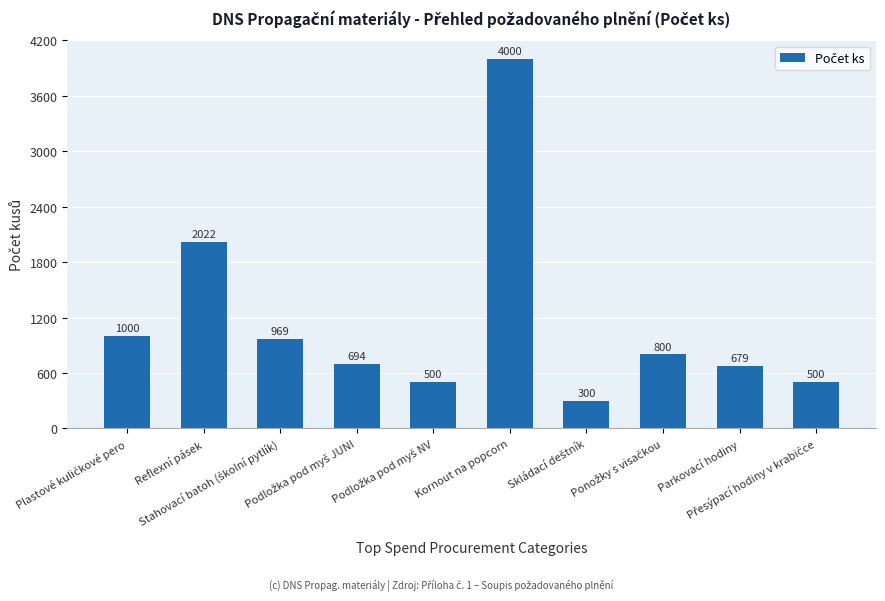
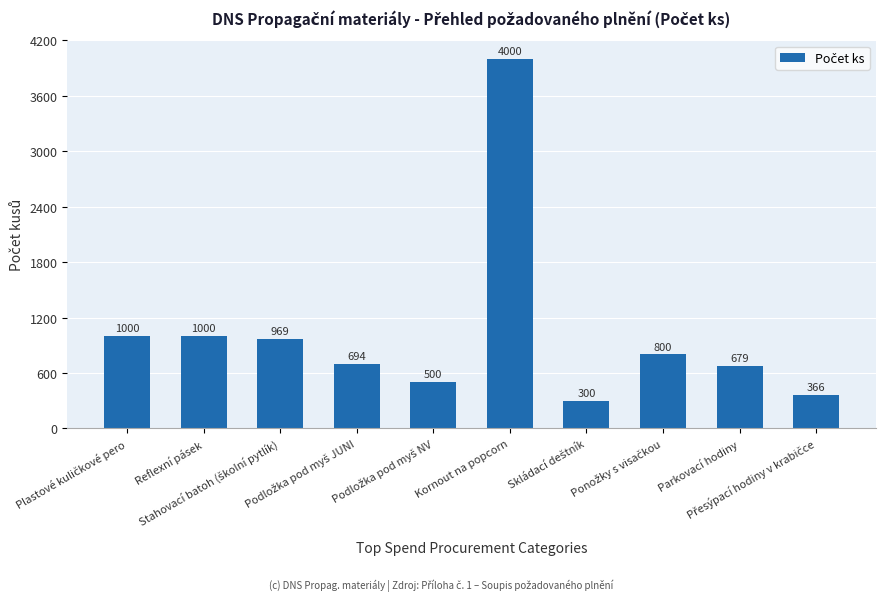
Reflexní pásek: 2022 -> 1000
Přesýpací hodiny v krabičce: 500 -> 366
